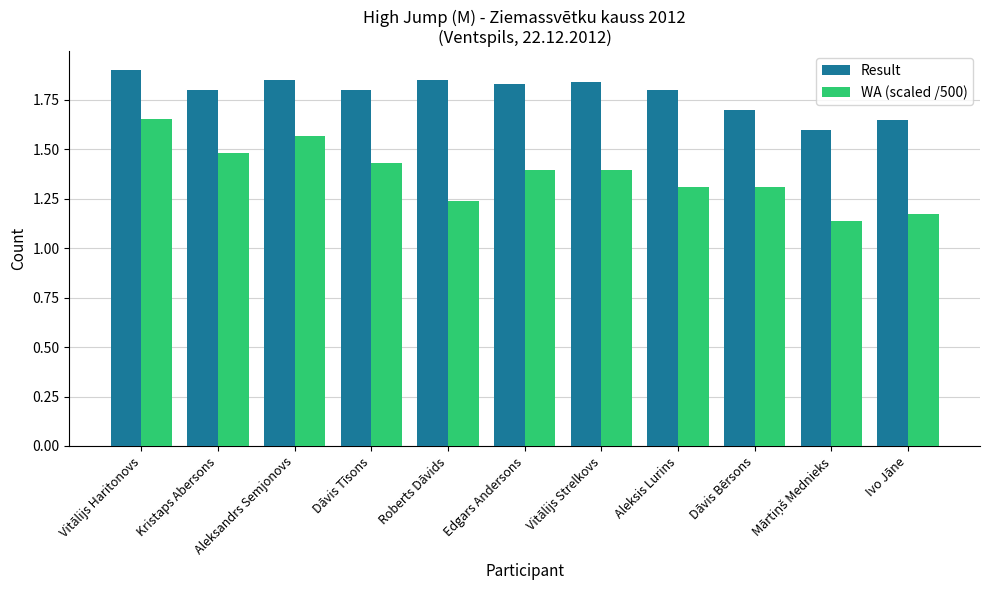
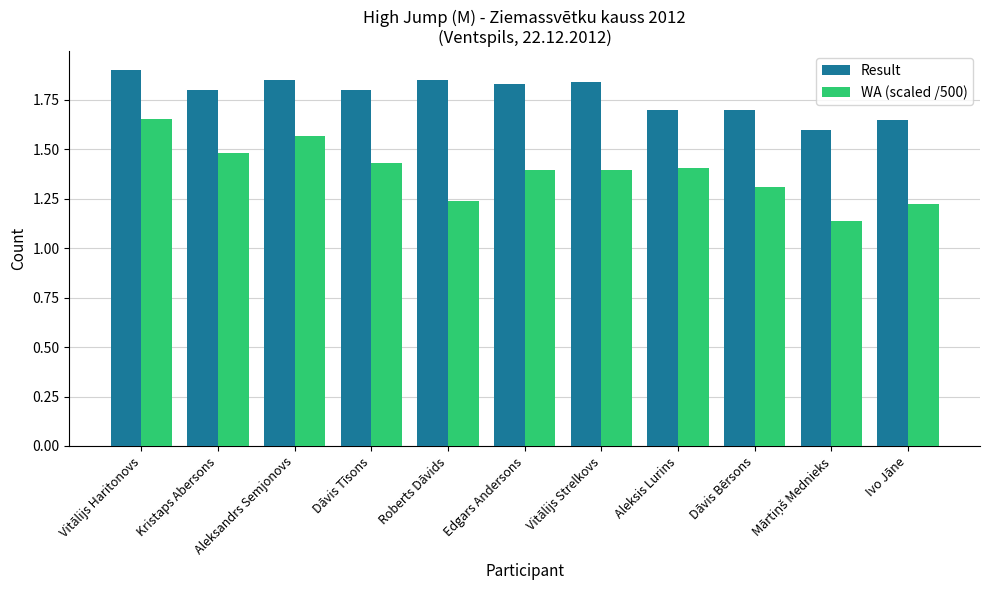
Result, Aleksis Lurins: 1.8 -> 1.7
WA (scaled /500), Aleksis Lurins: 1.31 -> 1.41
WA (scaled /500), Ivo Jāne: 1.17 -> 1.22
